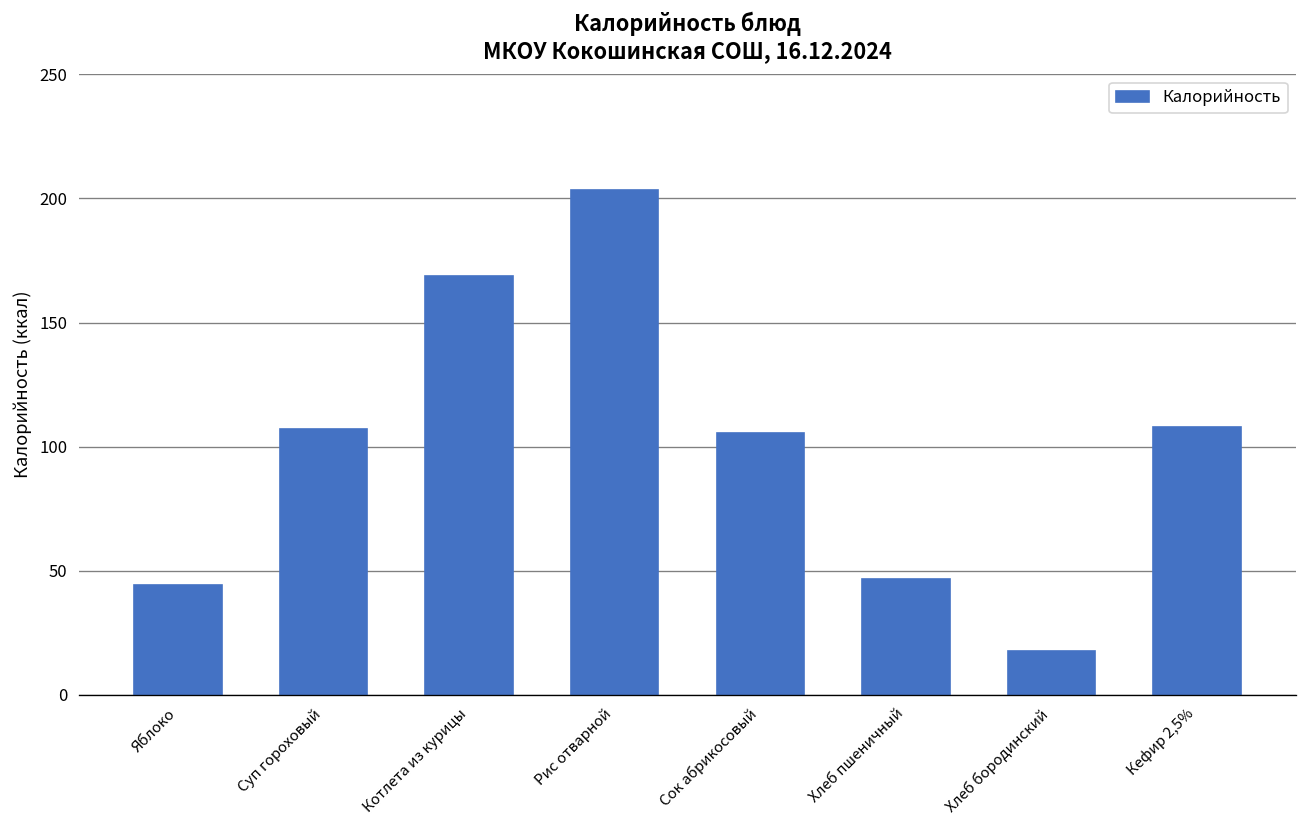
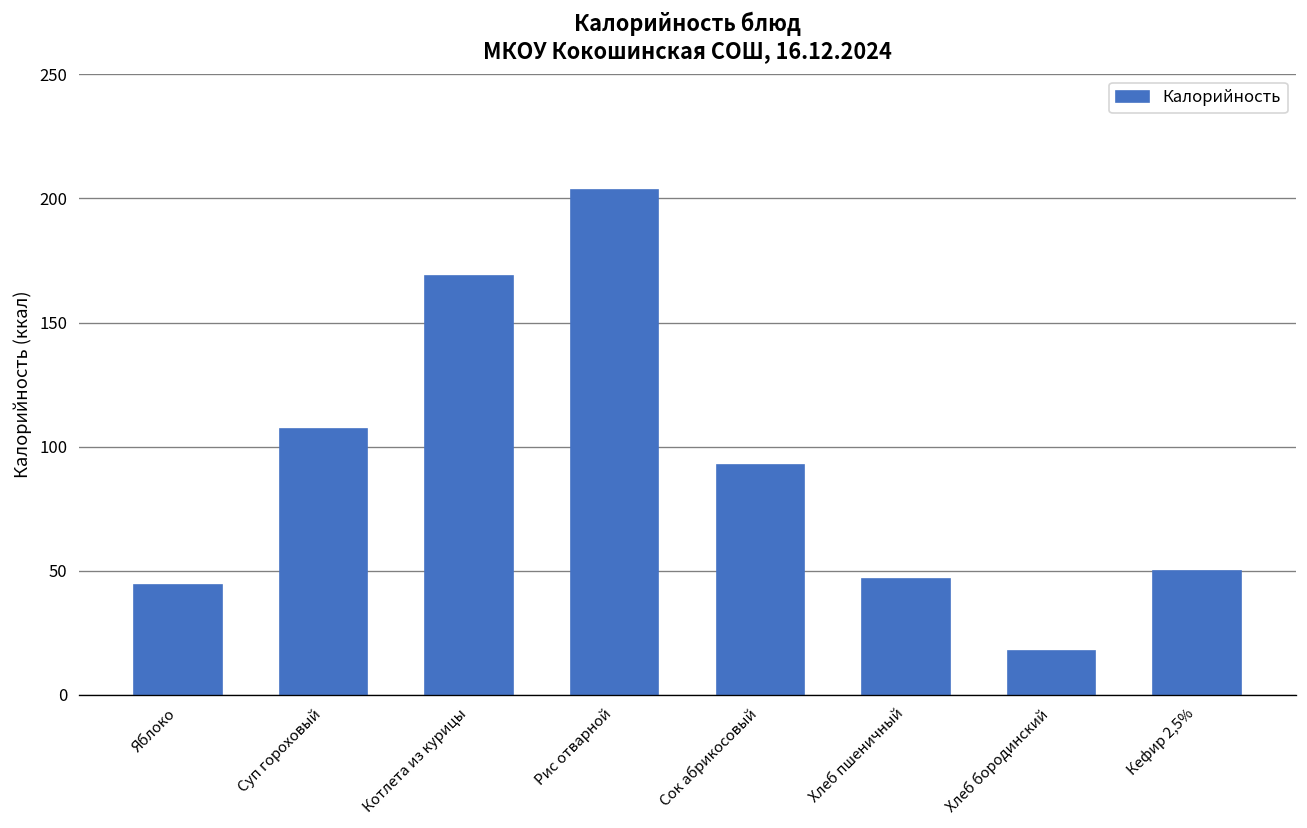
Сок абрикосовый: 106 -> 93
Кефир 2,5%: 108 -> 50
